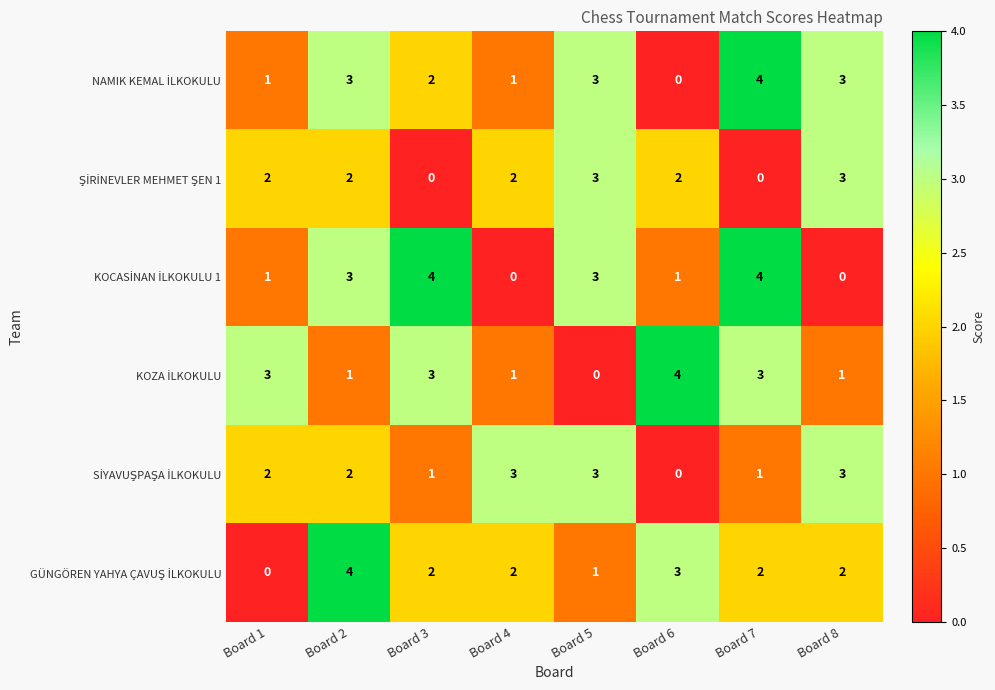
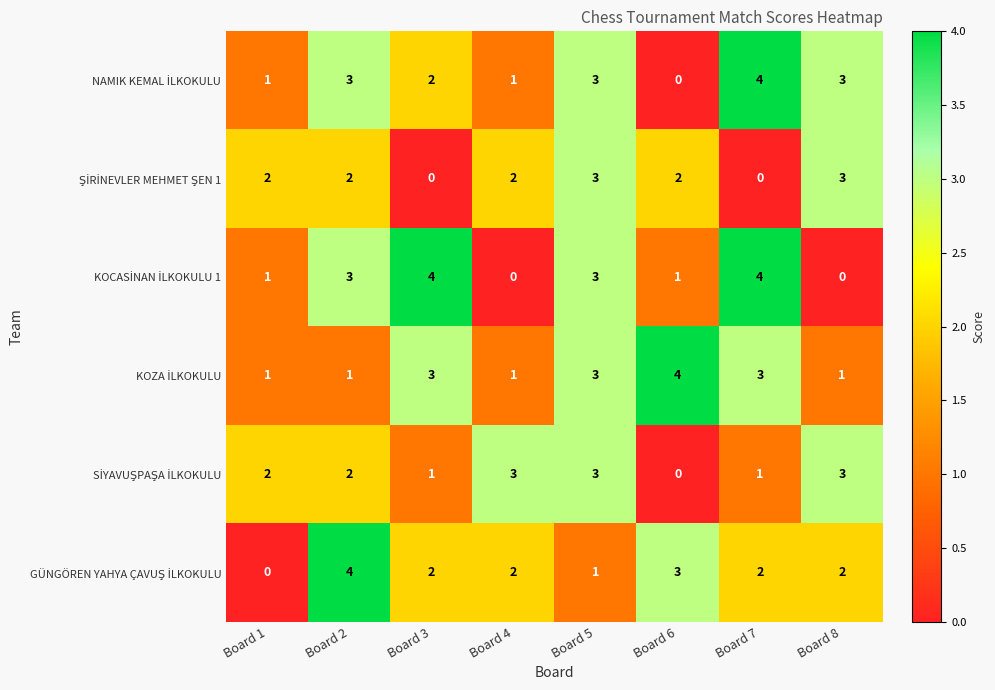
KOZA İLKOKULU, Board 1: 3 -> 1
KOZA İLKOKULU, Board 5: 0 -> 3
